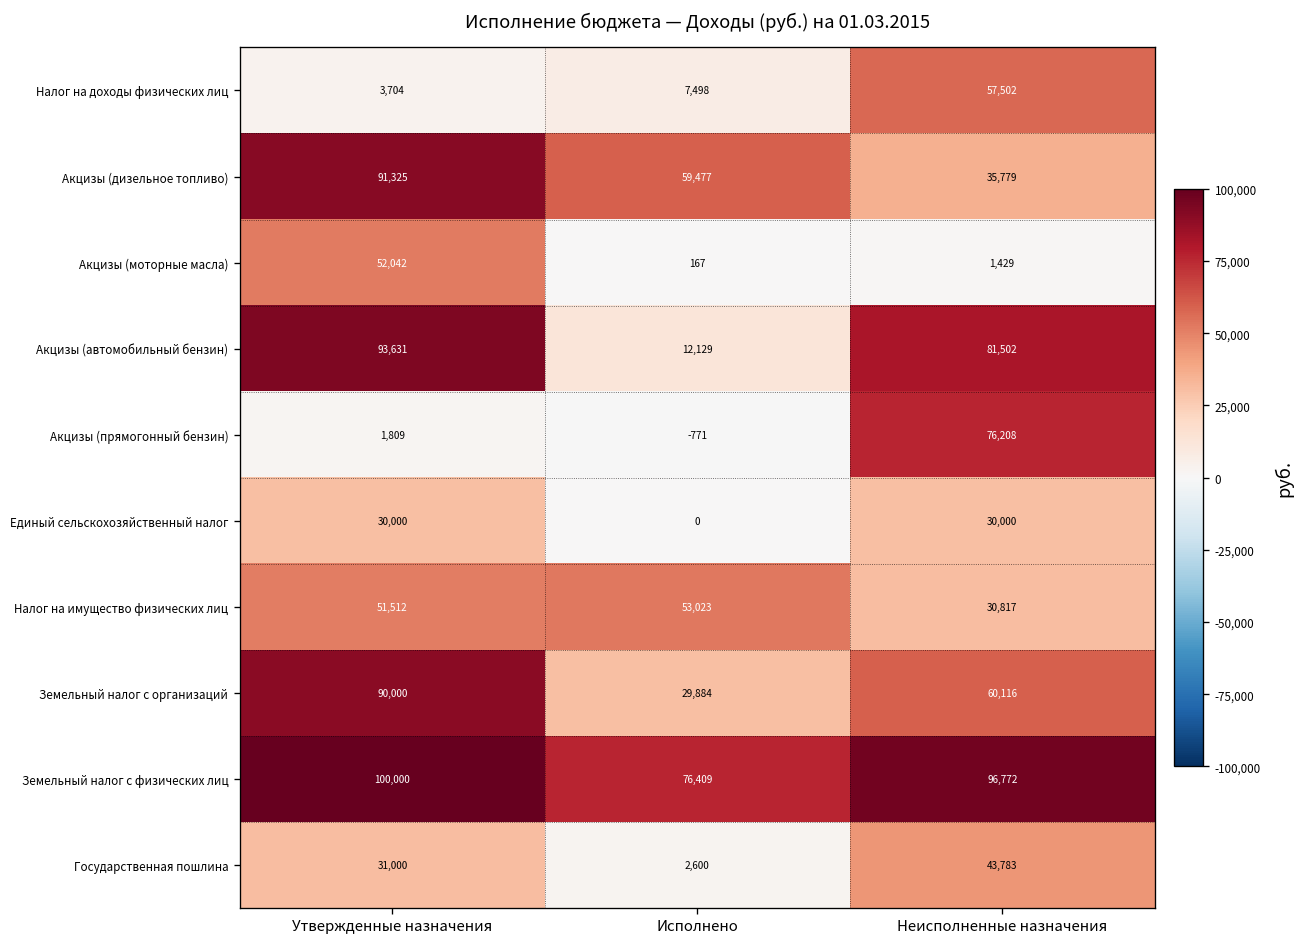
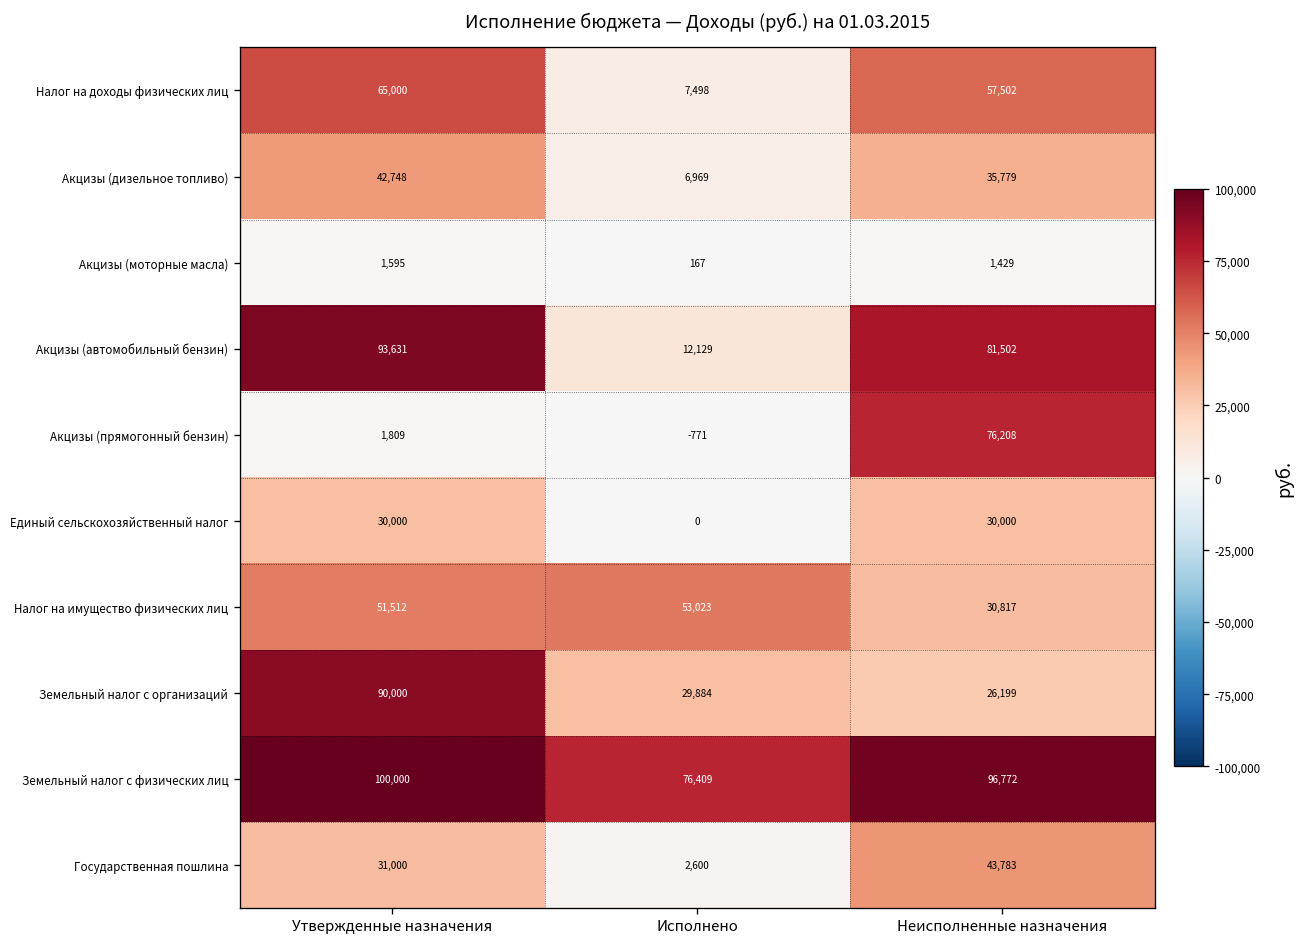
Налог на доходы физических лиц, Утвержденные назначения: 3,704 -> 65,000
Акцизы (дизельное топливо), Утвержденные назначения: 91,325 -> 42,748
Акцизы (дизельное топливо), Исполнено: 59,477 -> 6,969
Акцизы (моторные масла), Утвержденные назначения: 52,042 -> 1,595
Земельный налог с организаций, Неисполненные назначения: 60,116 -> 26,199
